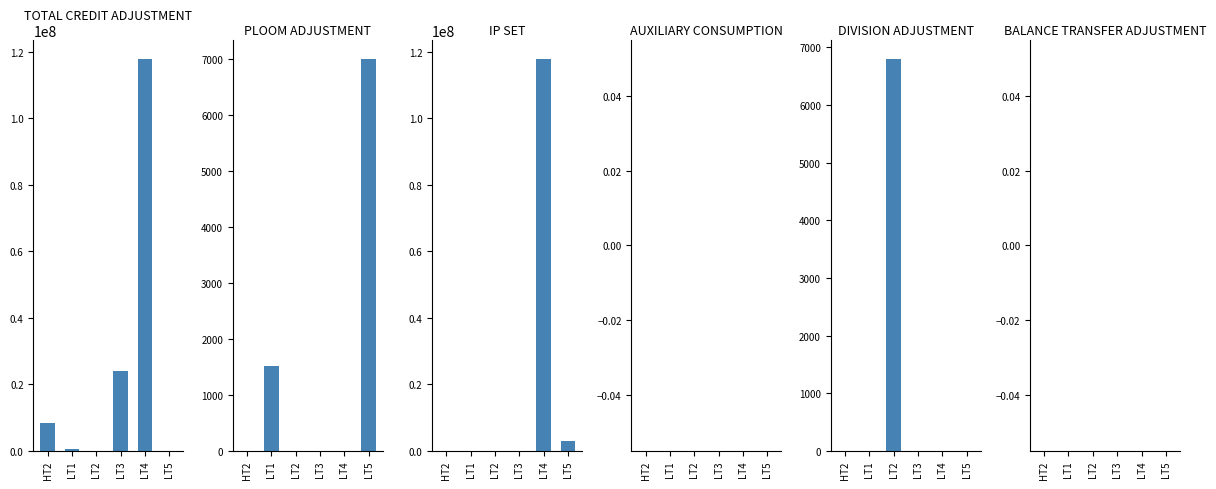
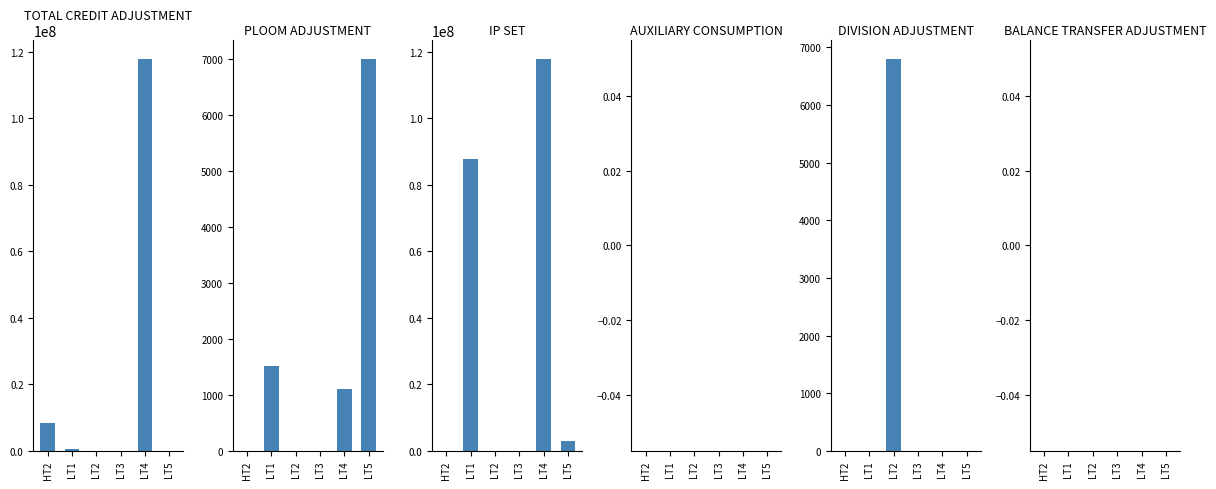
TOTAL CREDIT ADJUSTMENT, LT3: 24000000 -> 0
PLOOM ADJUSTMENT, LT4: 0 -> 1100
IP SET, LT1: 0 -> 88000000
